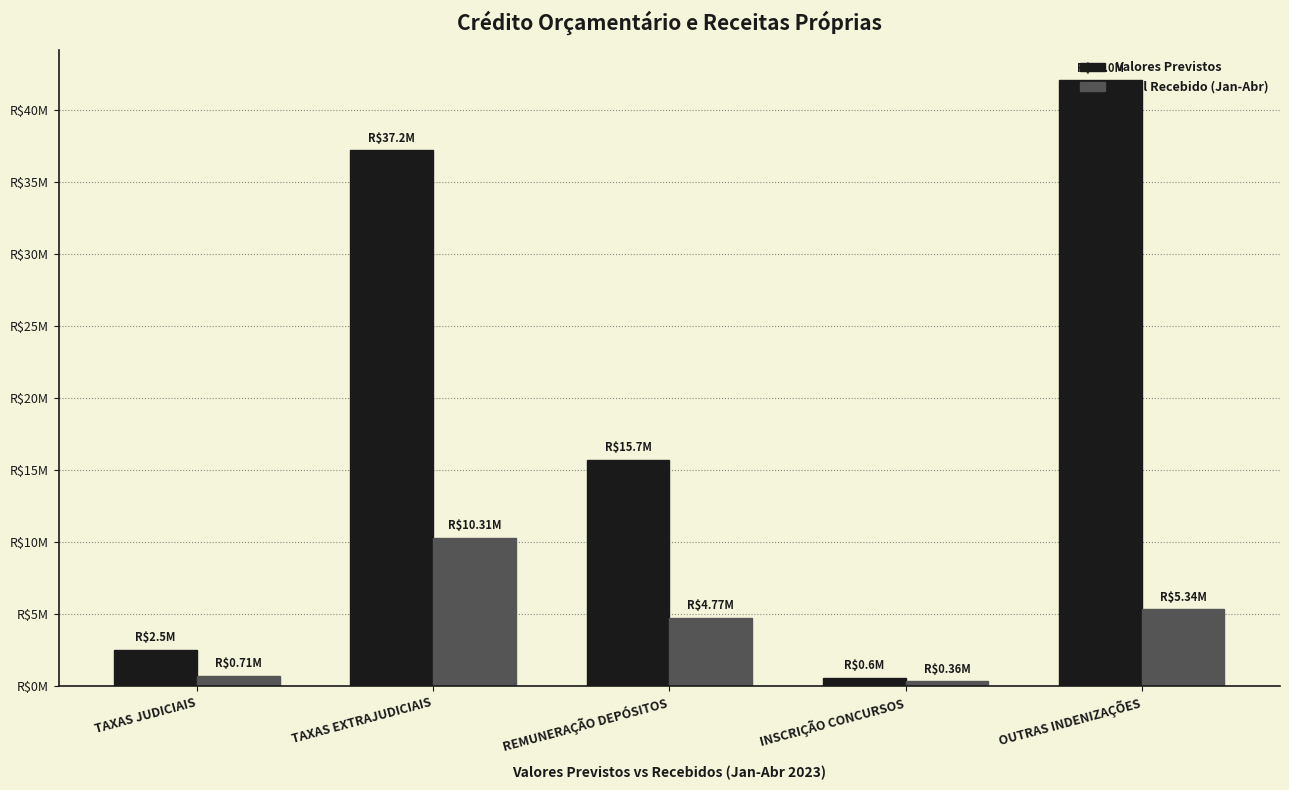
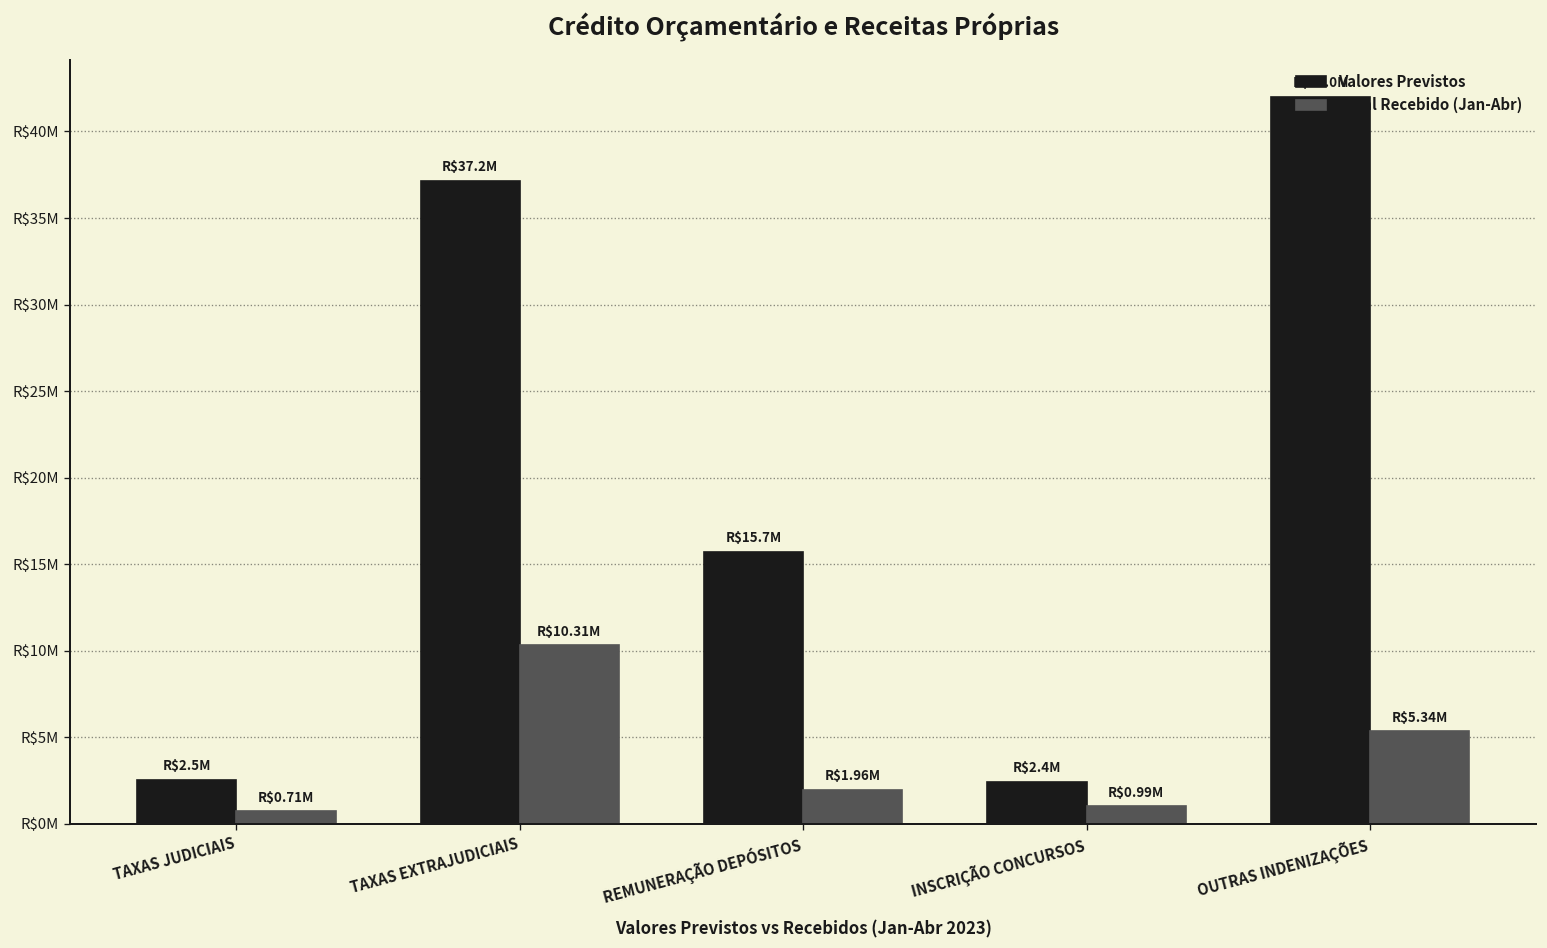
Total Recebido (Jan-Abr), REMUNERAÇÃO DEPÓSITOS: $4.77M -> $1.96M
Valores Previstos, INSCRIÇÃO CONCURSOS: $0.6M -> $2.4M
Total Recebido (Jan-Abr), INSCRIÇÃO CONCURSOS: $0.36M -> $0.99M
